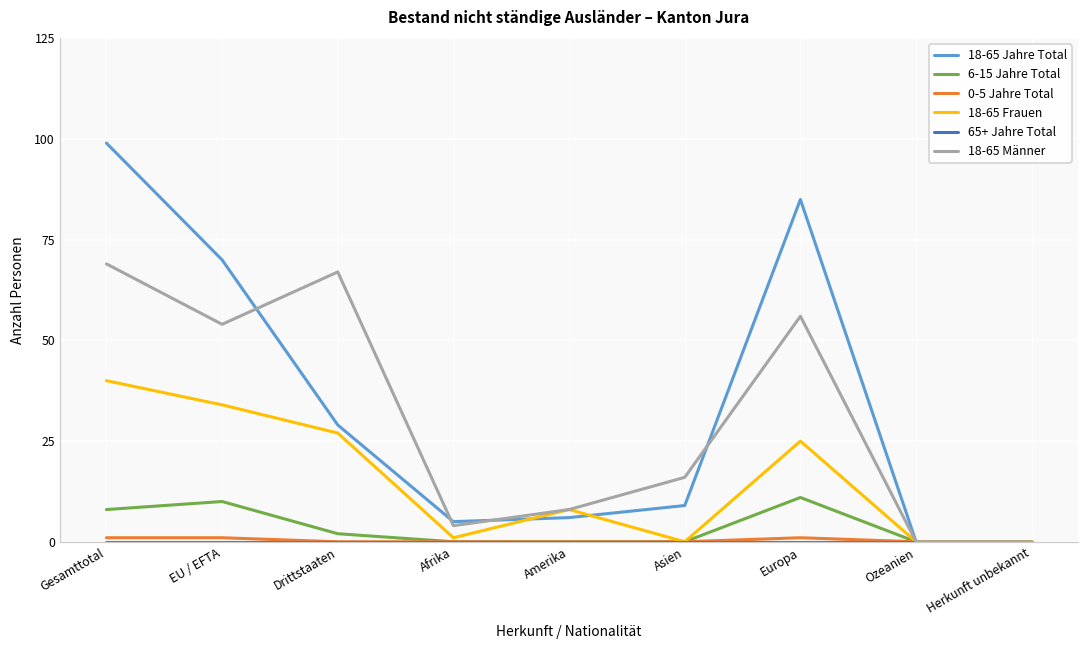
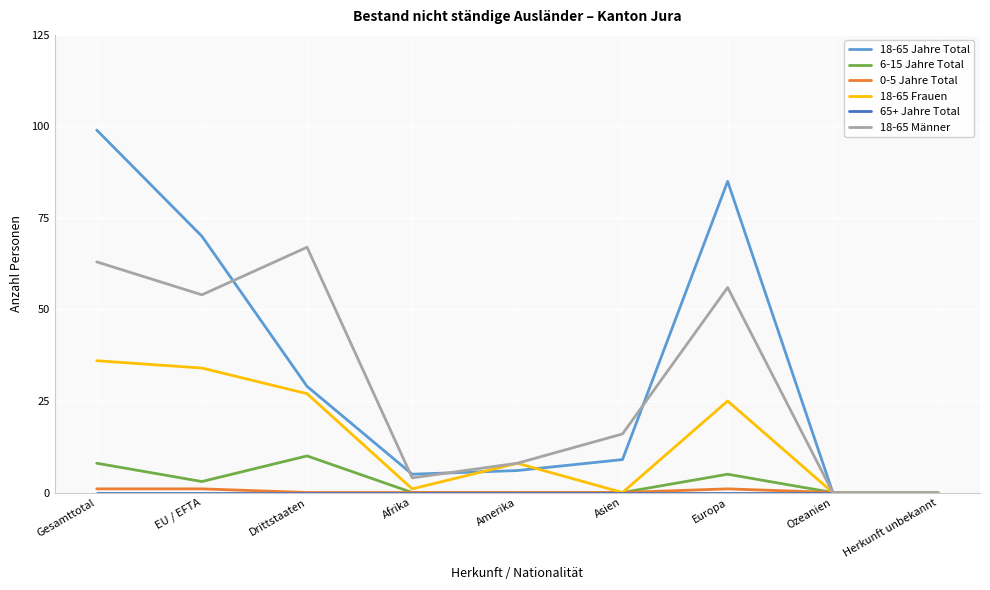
18-65 Frauen, Gesamttotal: 40 -> 36
18-65 Männer, Gesamttotal: 69 -> 63
6-15 Jahre Total, EU / EFTA: 10 -> 3
6-15 Jahre Total, Drittstaaten: 2 -> 10
6-15 Jahre Total, Europa: 11 -> 5
